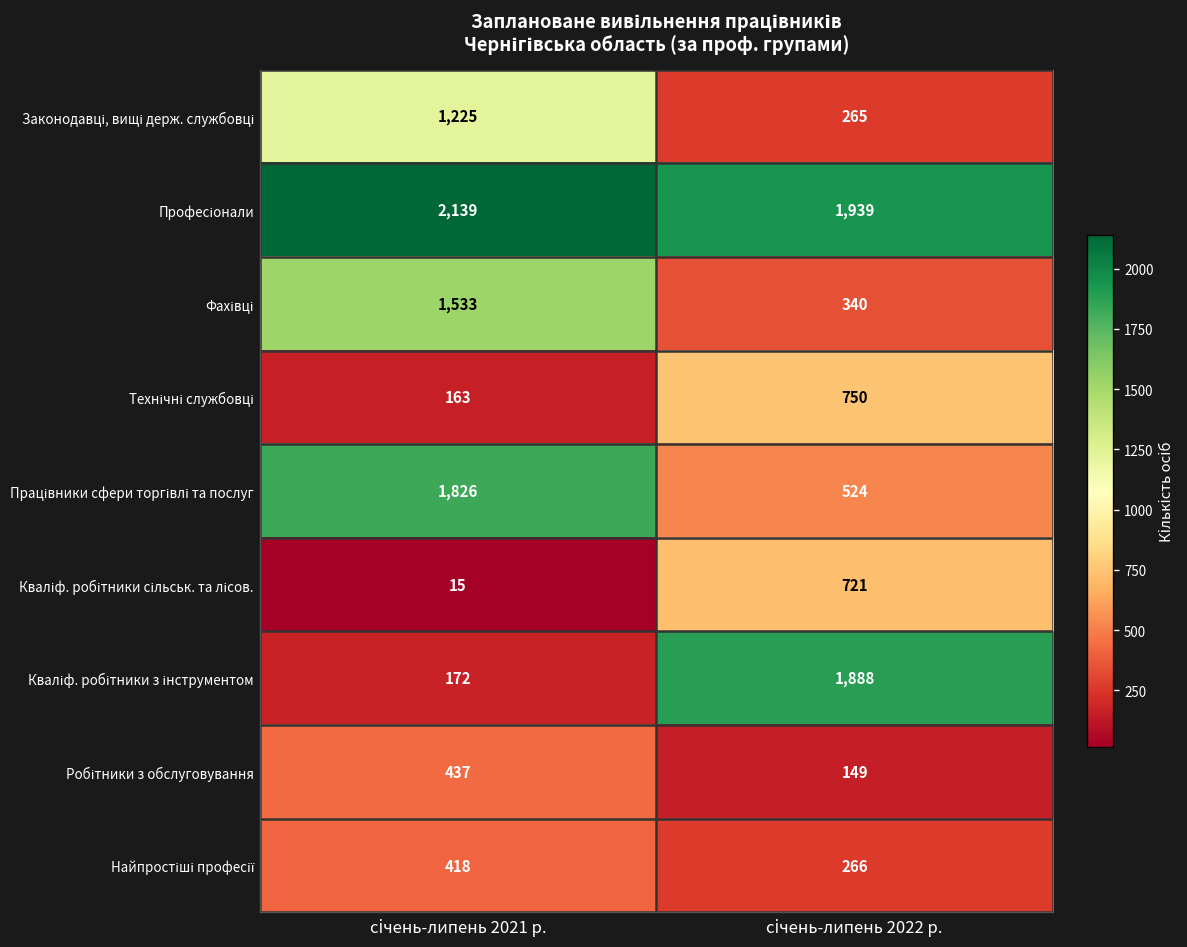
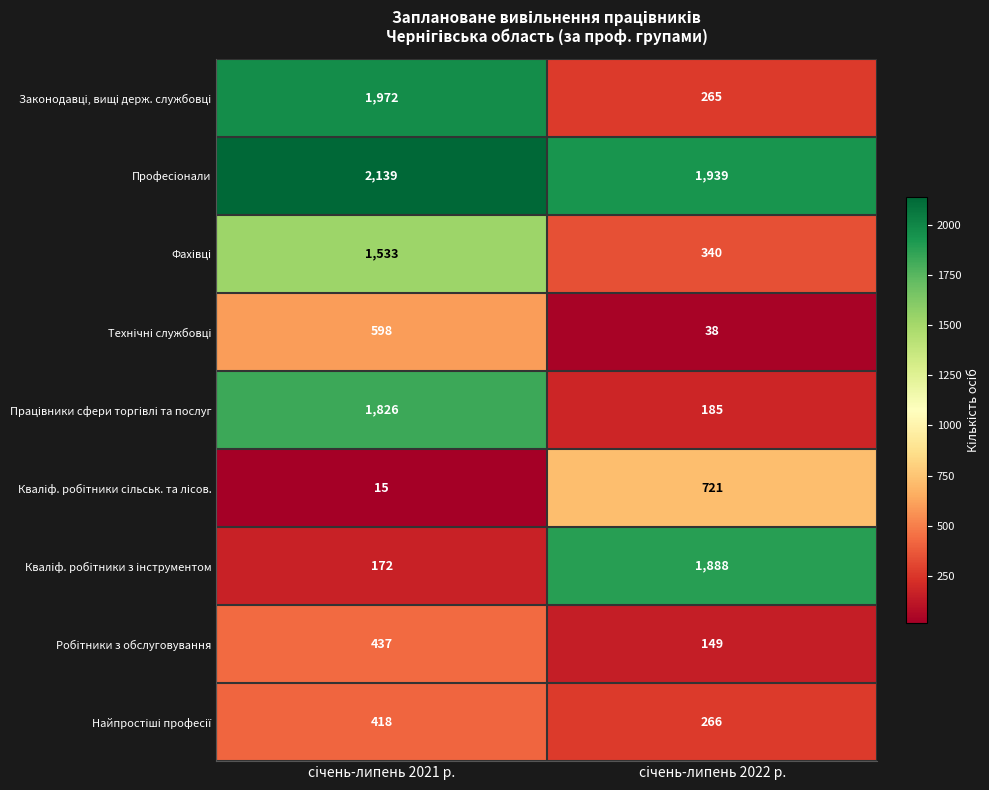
Законодавці, вищі держ. службовці, січень-липень 2021 р.: 1,225 -> 1,972
Технічні службовці, січень-липень 2021 р.: 163 -> 598
Технічні службовці, січень-липень 2022 р.: 750 -> 38
Працівники сфери торгівлі та послуг, січень-липень 2022 р.: 524 -> 185
